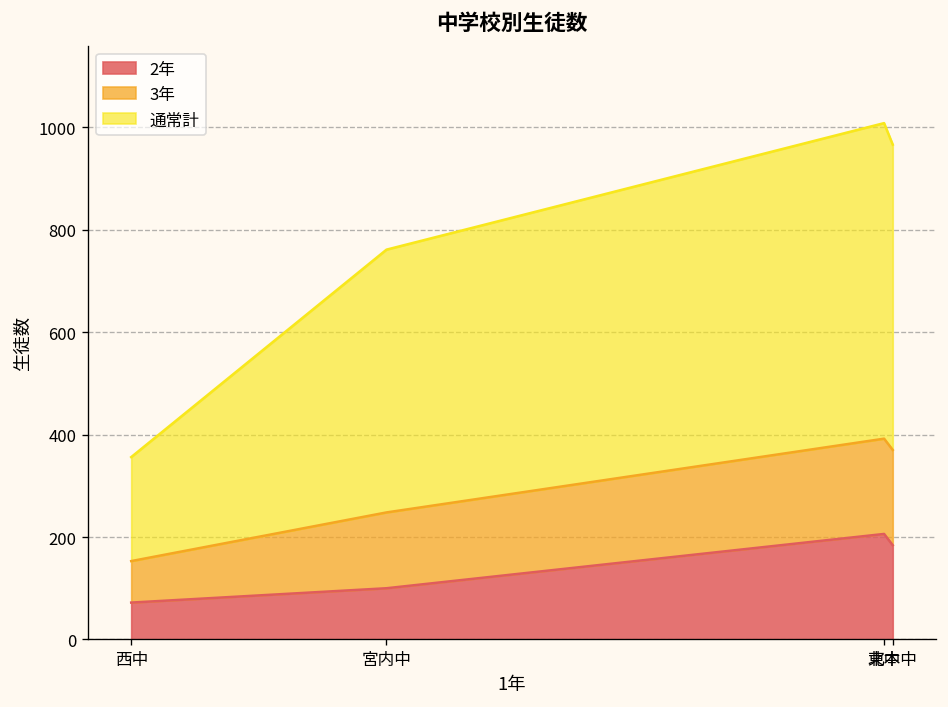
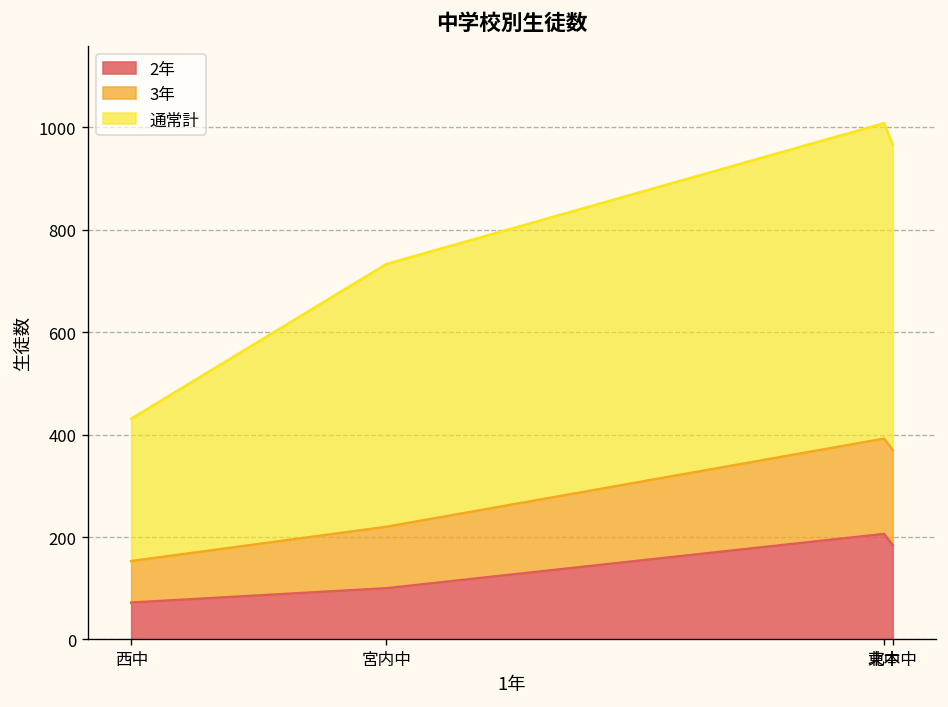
通常計, 西中: 200 -> 280
3年, 宮内中: 150 -> 120
